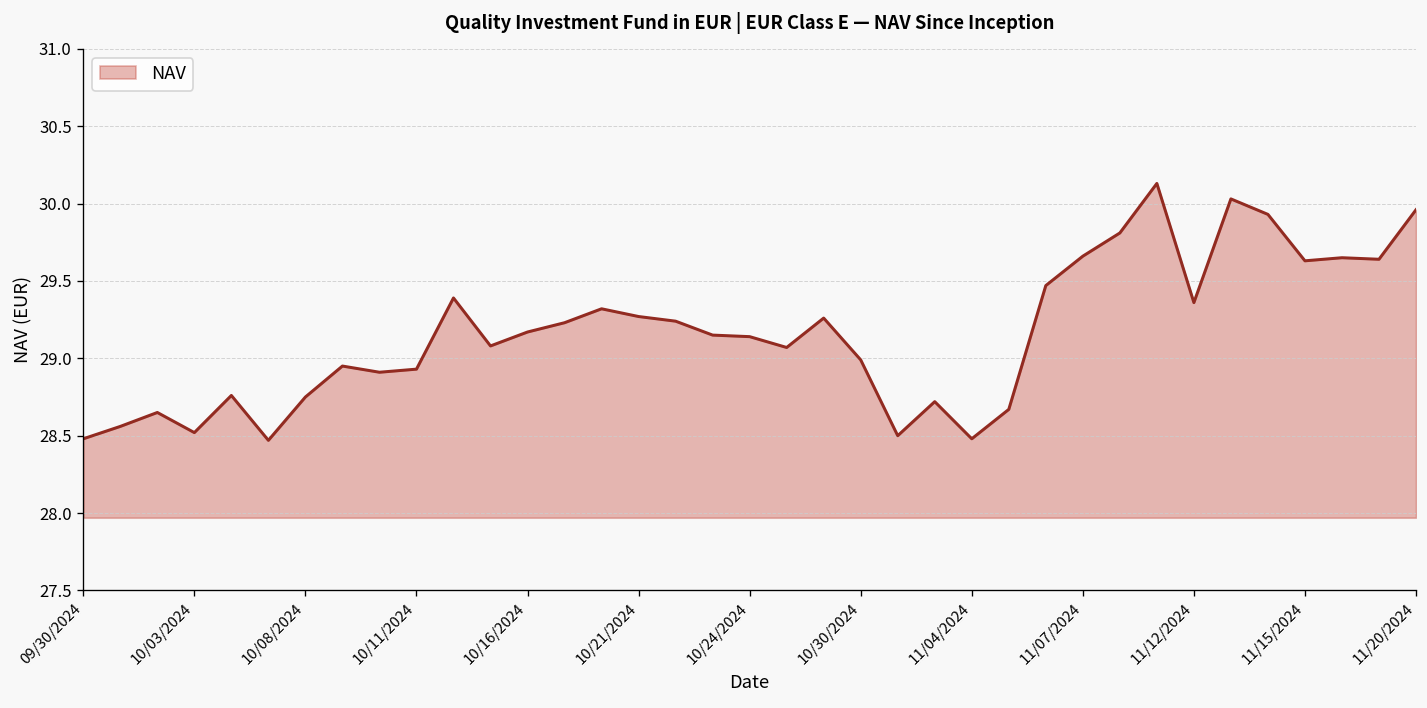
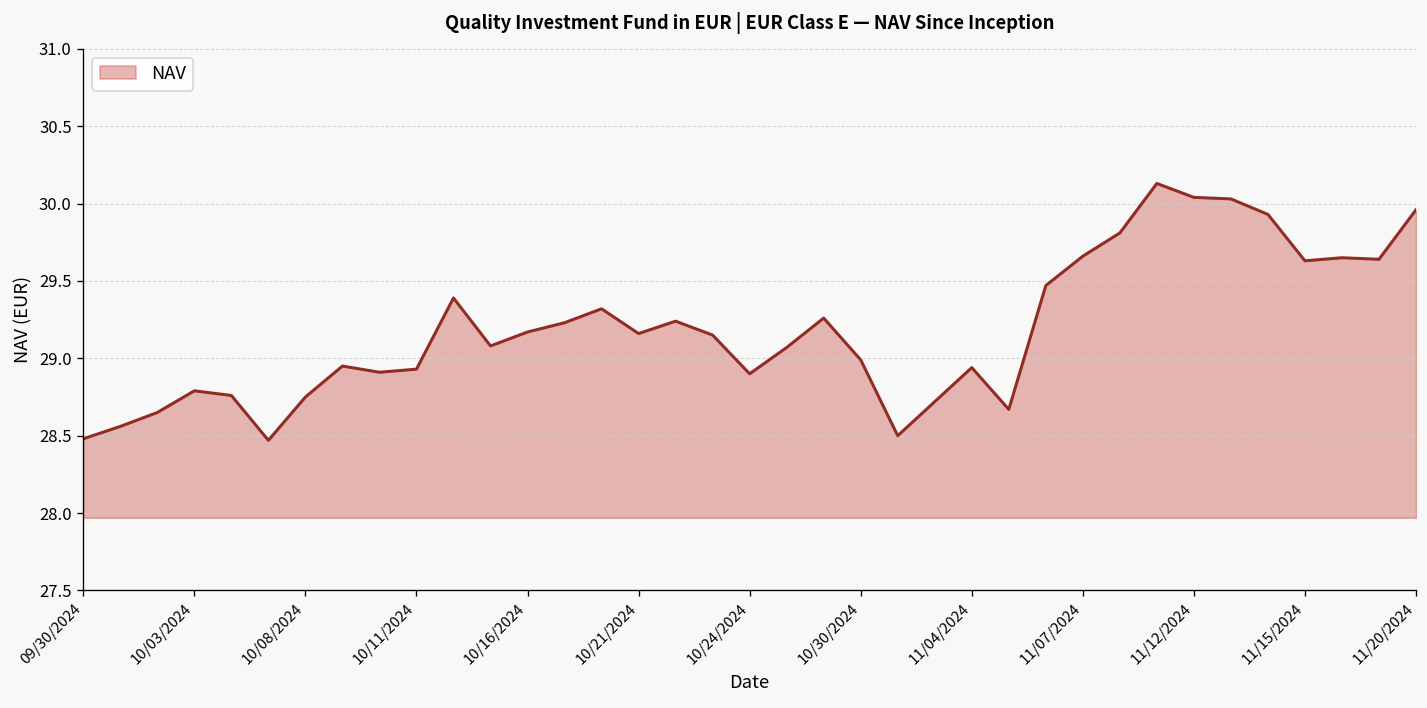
10/03/2024: 28.52 -> 28.79
10/21/2024: 29.27 -> 29.16
10/24/2024: 29.14 -> 28.90
11/04/2024: 28.48 -> 28.94
11/12/2024: 29.36 -> 30.04
